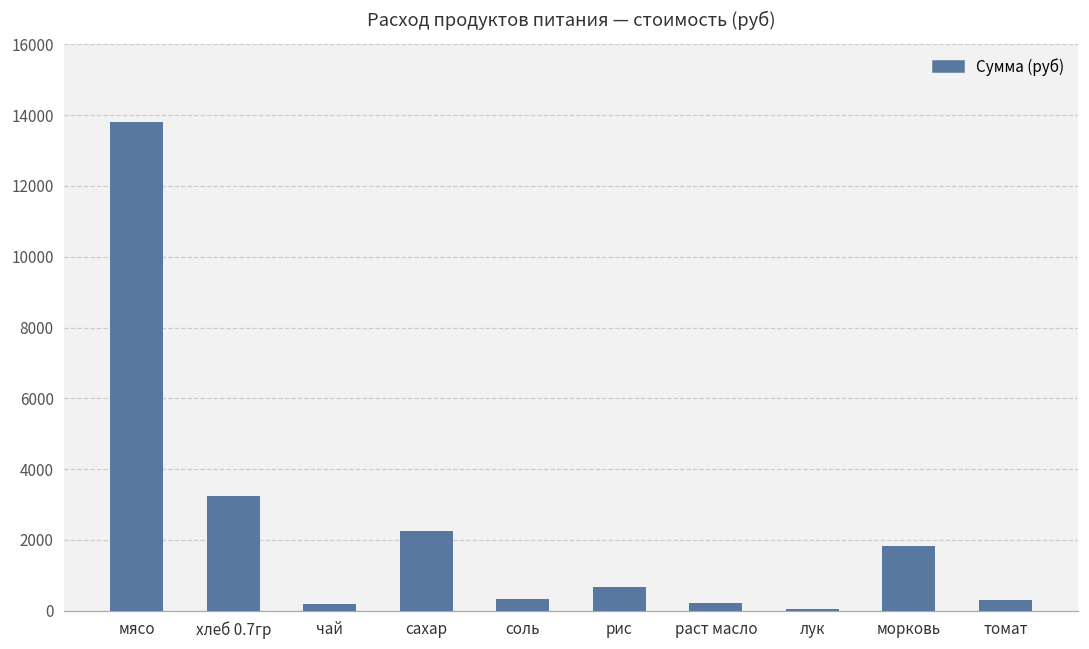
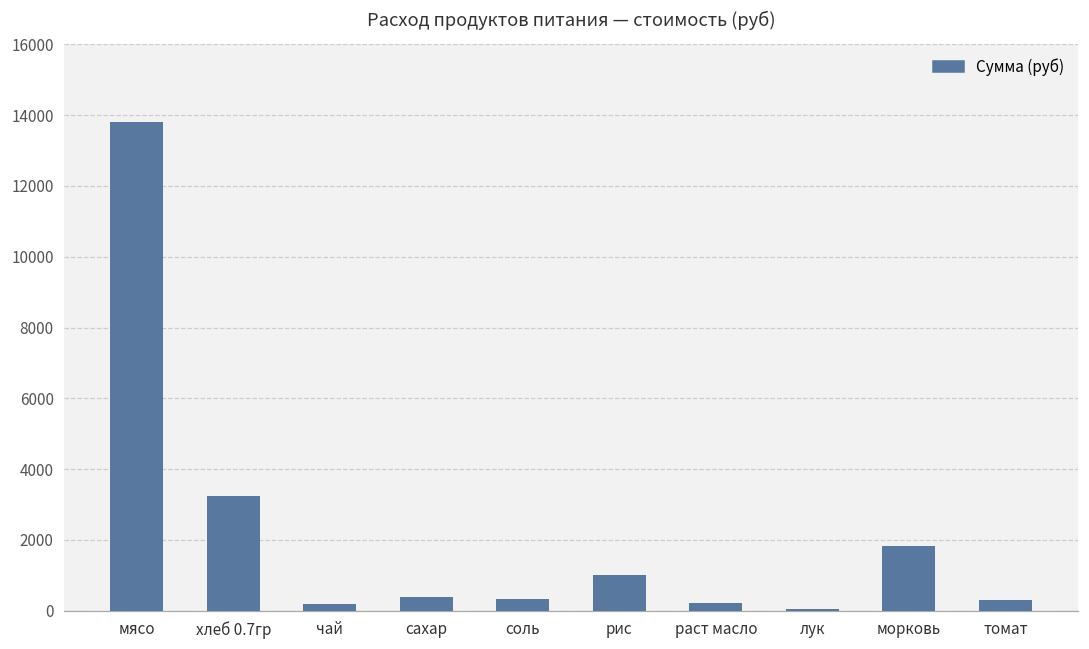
сахар: 2300 -> 400
рис: 700 -> 1000
